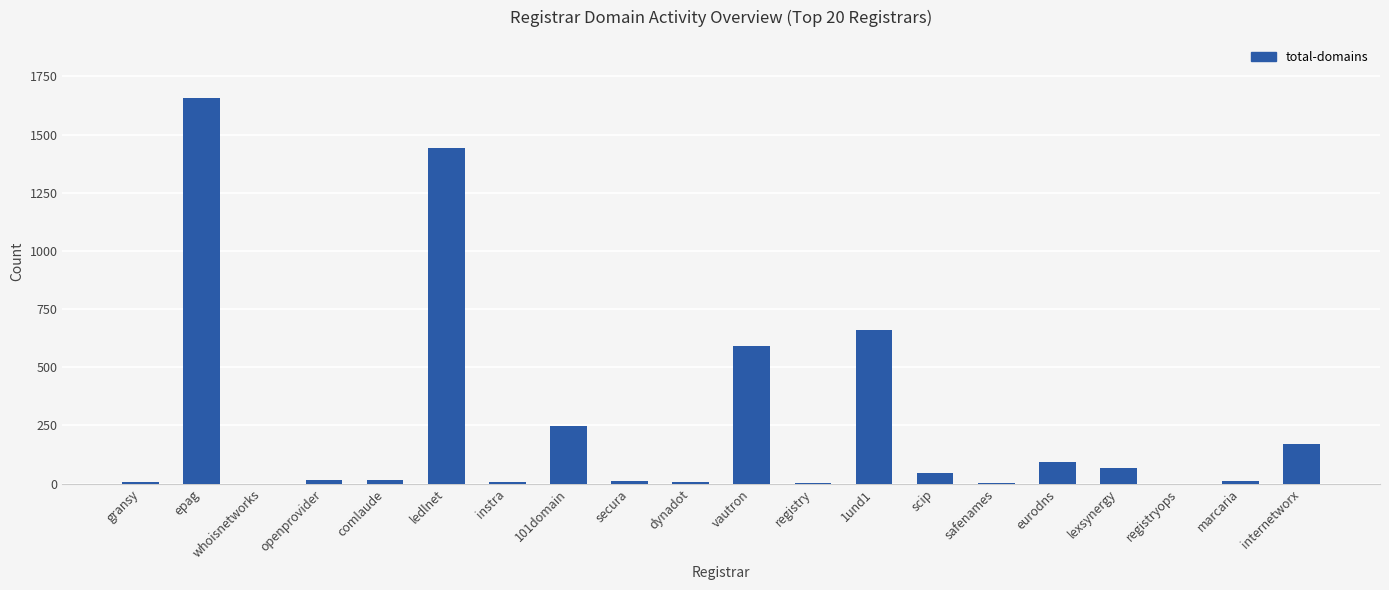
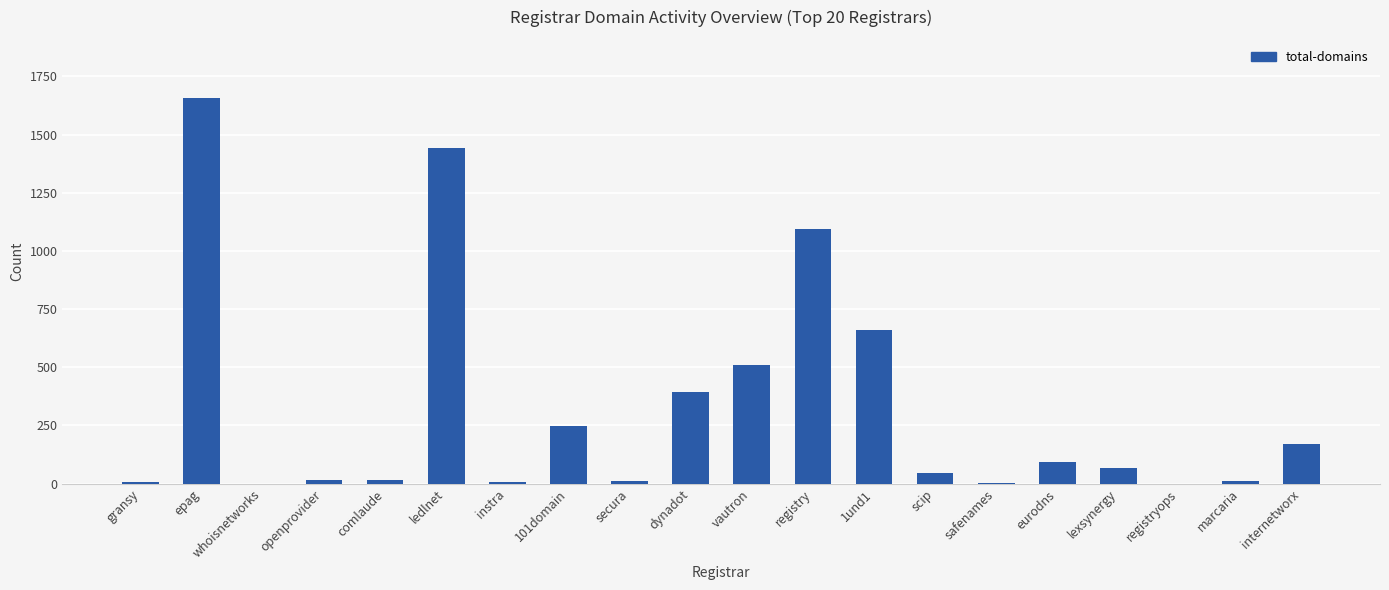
dynadot: 10 -> 390
vautron: 590 -> 510
registry: 0 -> 1100
